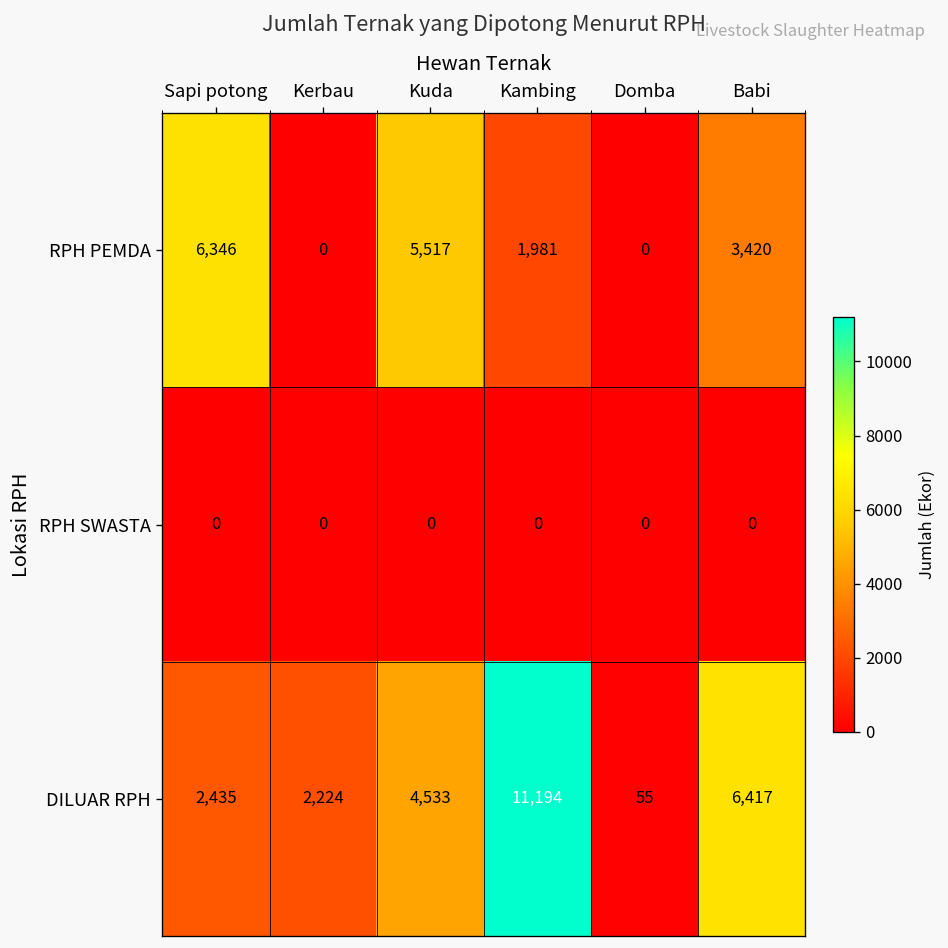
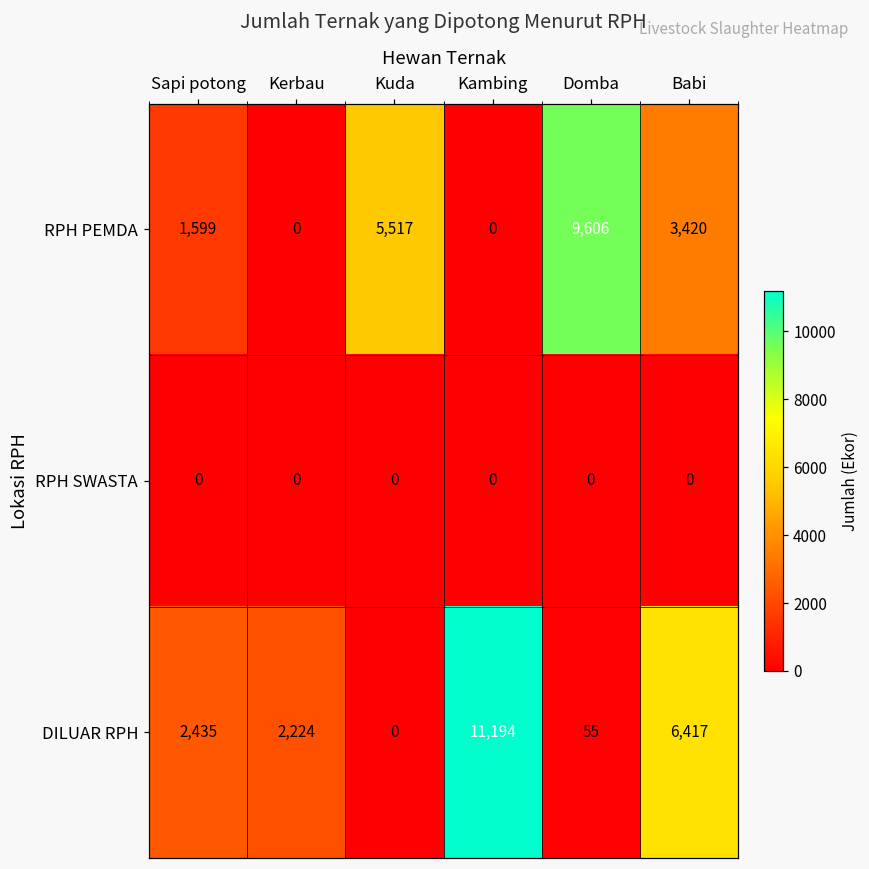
RPH PEMDA, Sapi potong: 6,346 -> 1,599
RPH PEMDA, Kambing: 1,981 -> 0
RPH PEMDA, Domba: 0 -> 9,606
DILUAR RPH, Kuda: 4,533 -> 0
